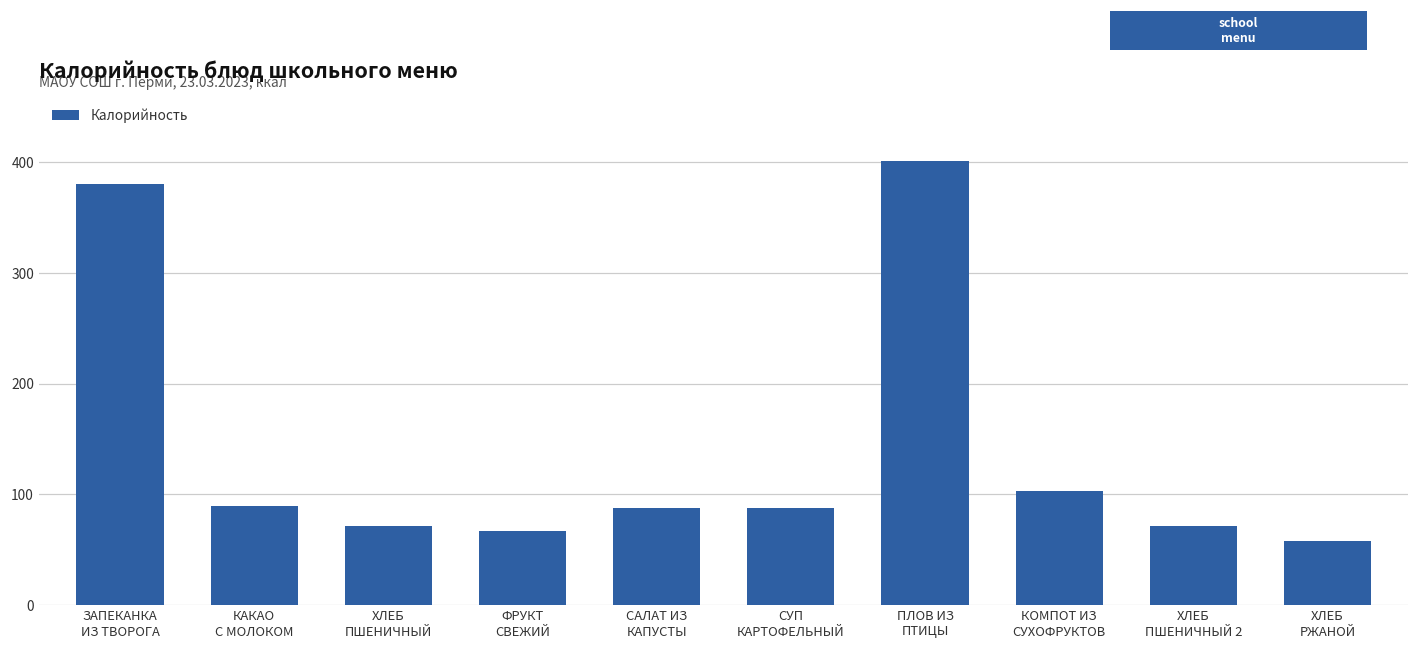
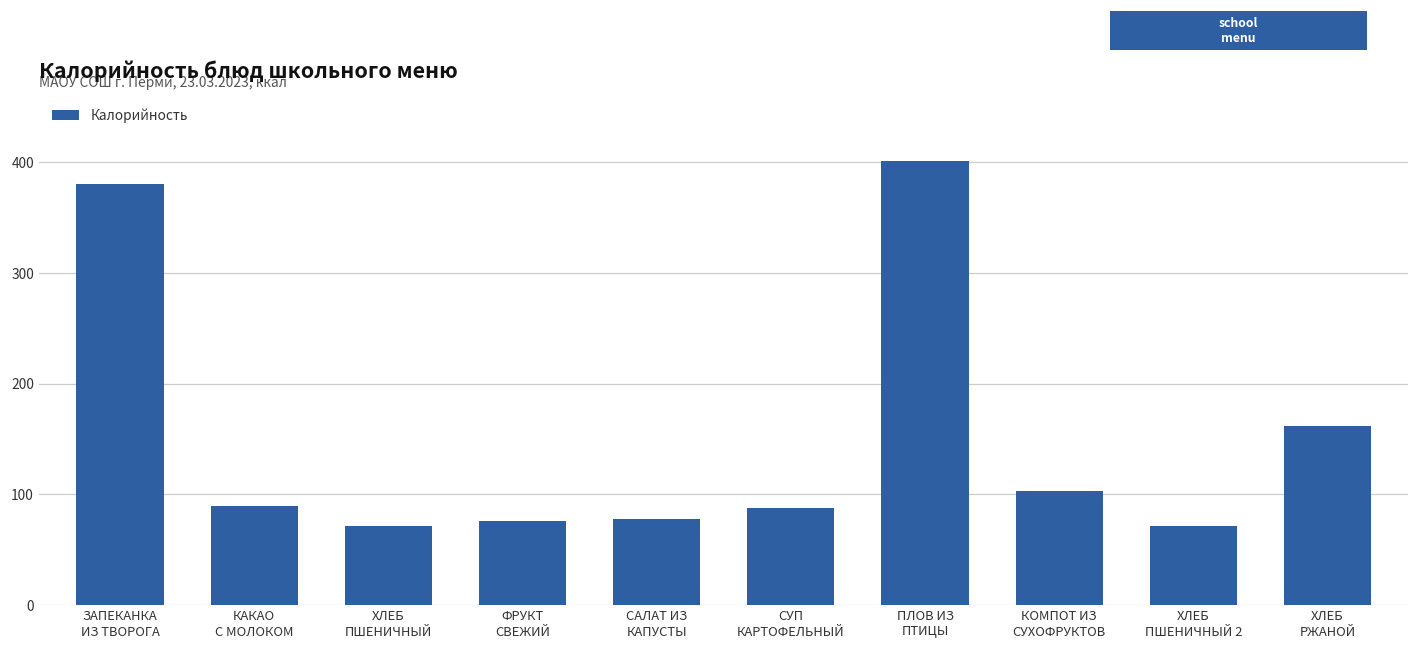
ФРУКТ СВЕЖИЙ: 67 -> 76
САЛАТ ИЗ КАПУСТЫ: 88 -> 78
ХЛЕБ РЖАНОЙ: 58 -> 162
